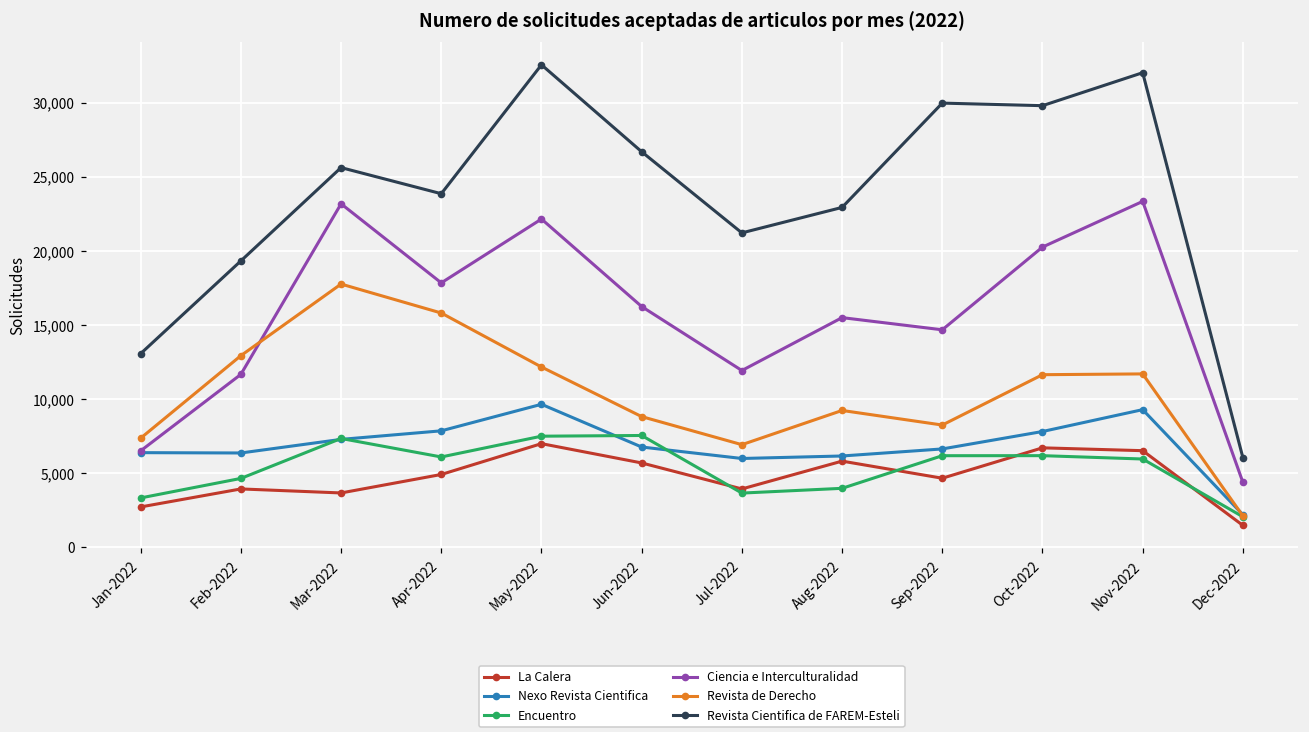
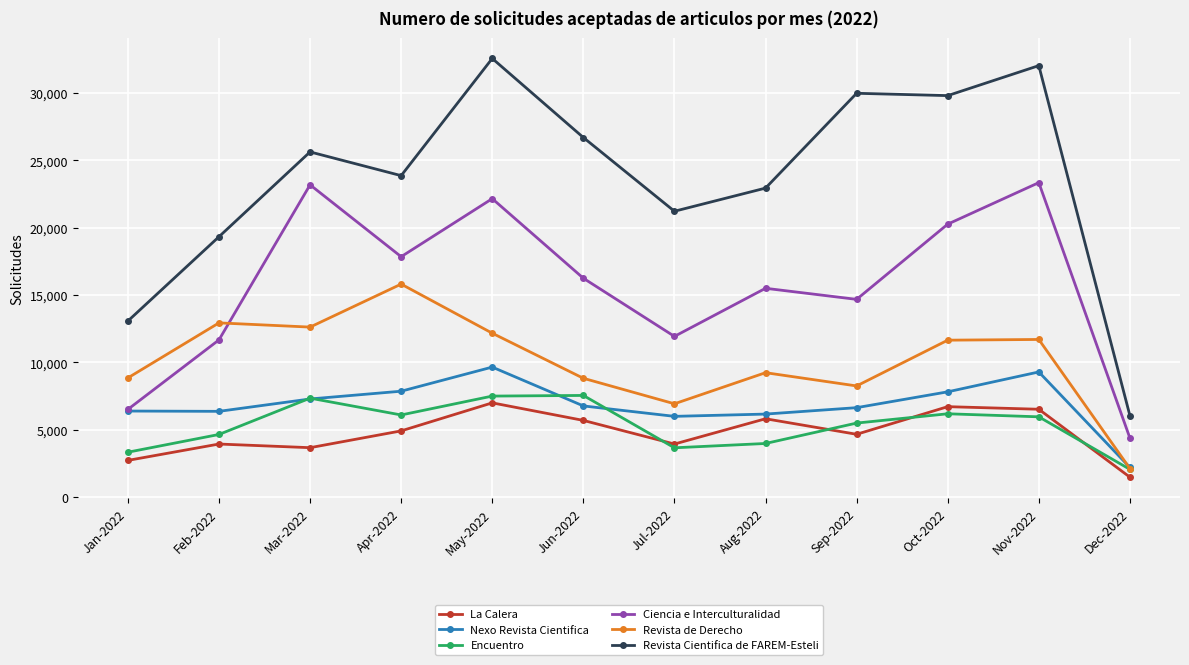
Revista de Derecho, Jan-2022: 7,400 -> 8,800
Revista de Derecho, Mar-2022: 17,800 -> 12,600
Encuentro, Sep-2022: 6,200 -> 5,500
